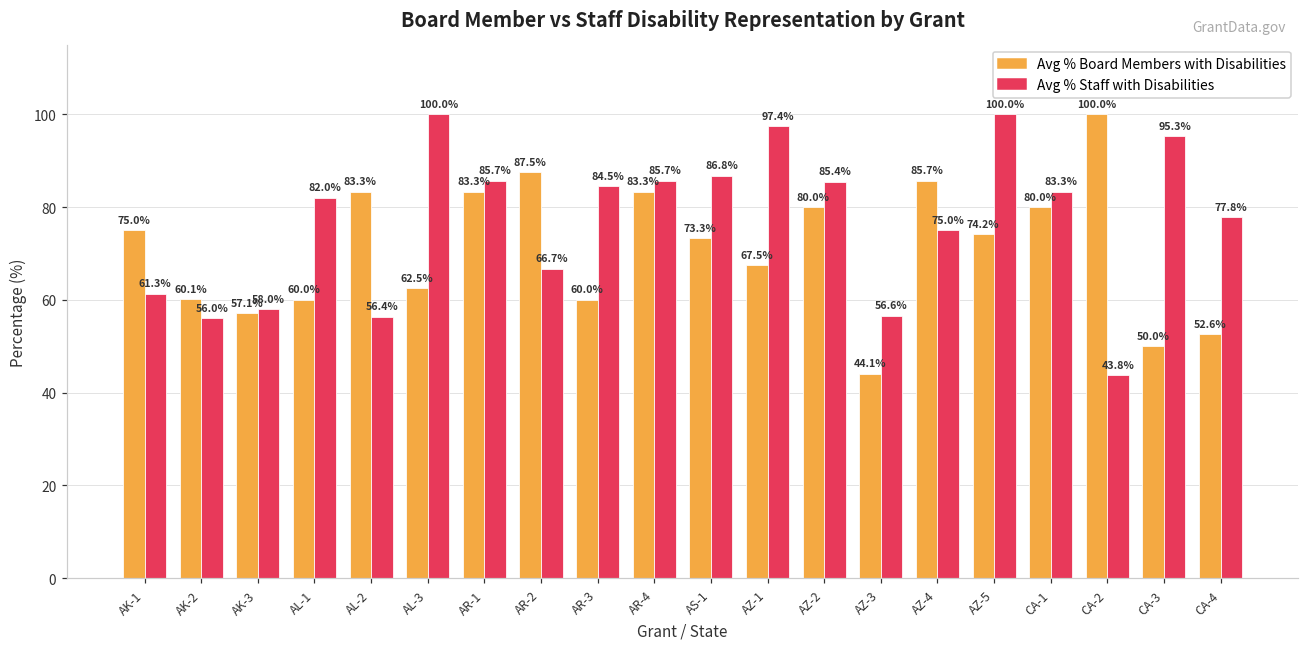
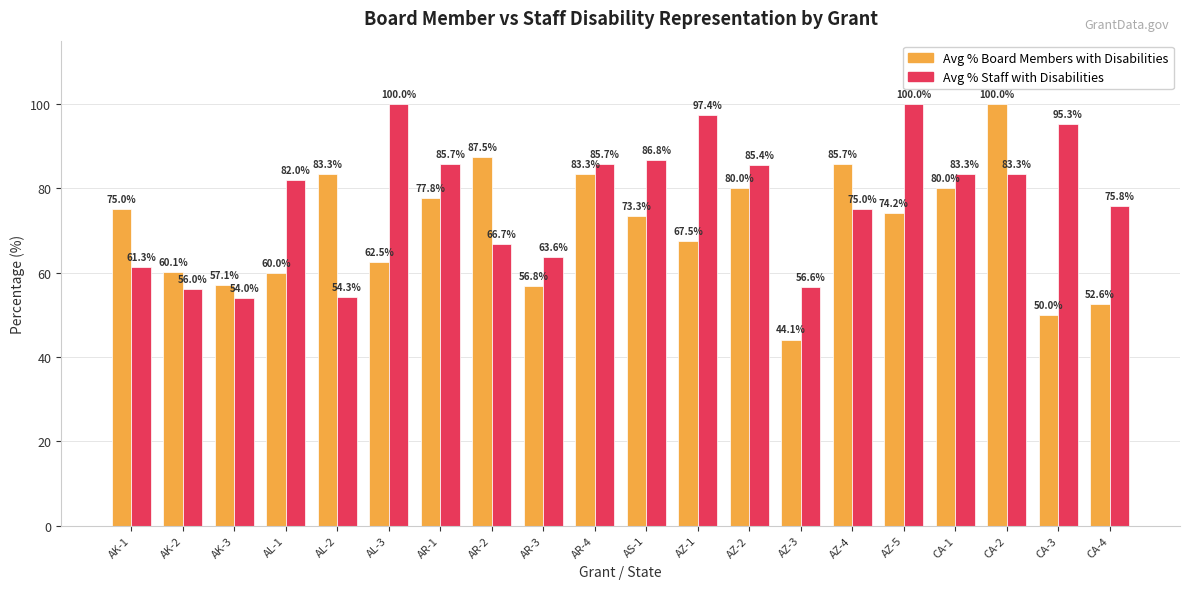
Avg % Staff with Disabilities, AK-3: 58.0% -> 54.0%
Avg % Staff with Disabilities, AL-2: 56.4% -> 54.3%
Avg % Board Members with Disabilities, AR-1: 83.3% -> 77.8%
Avg % Board Members with Disabilities, AR-3: 60.0% -> 56.8%
Avg % Staff with Disabilities, AR-3: 84.5% -> 63.6%
Avg % Staff with Disabilities, CA-2: 43.8% -> 83.3%
Avg % Staff with Disabilities, CA-4: 77.8% -> 75.8%
